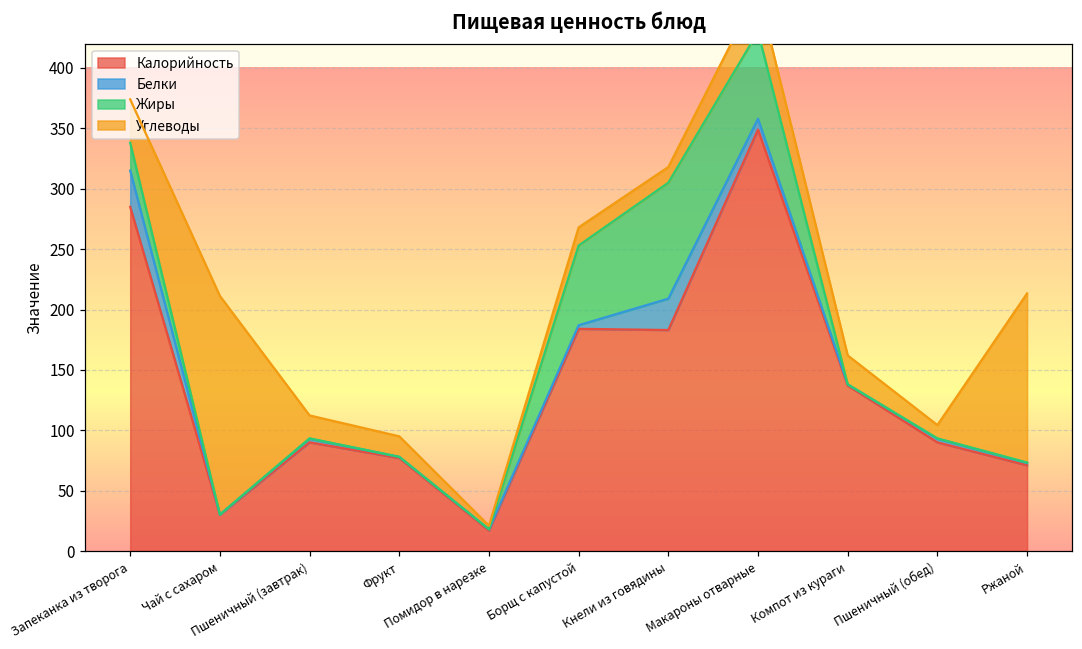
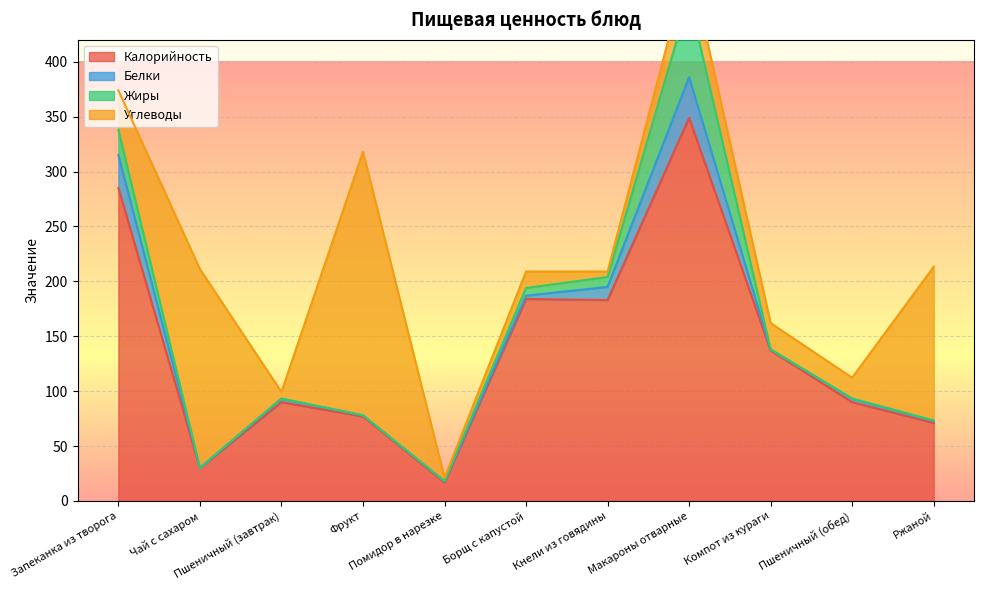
Углеводы, Пшеничный (завтрак): 19 -> 6
Углеводы, Фрукт: 17 -> 240
Жиры, Борщ с капустой: 66 -> 7
Белки, Кнели из говядины: 26 -> 12
Жиры, Кнели из говядины: 96 -> 9
Углеводы, Кнели из говядины: 13 -> 5
Белки, Макароны отварные: 9 -> 37
Углеводы, Пшеничный (обед): 11 -> 19
